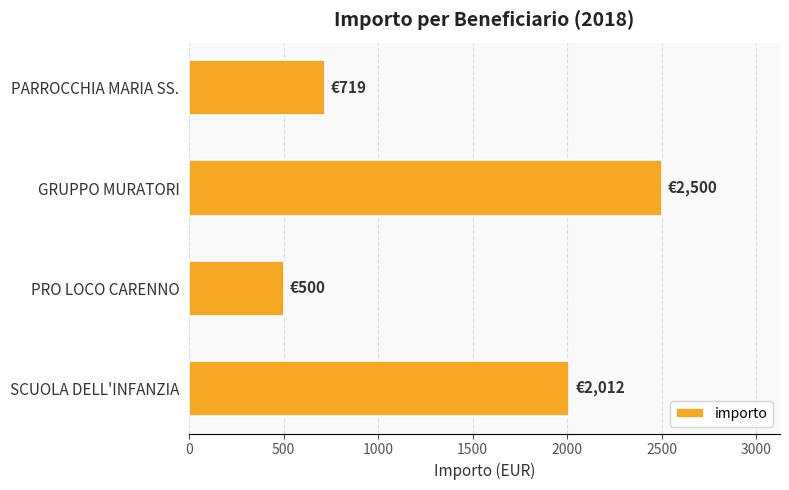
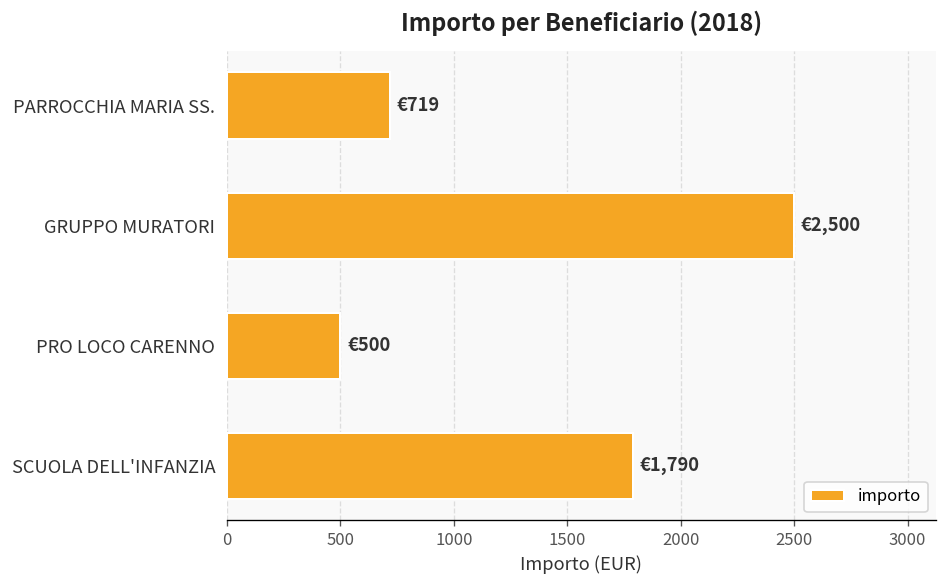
SCUOLA DELL'INFANZIA: €2,012 -> €1,790
